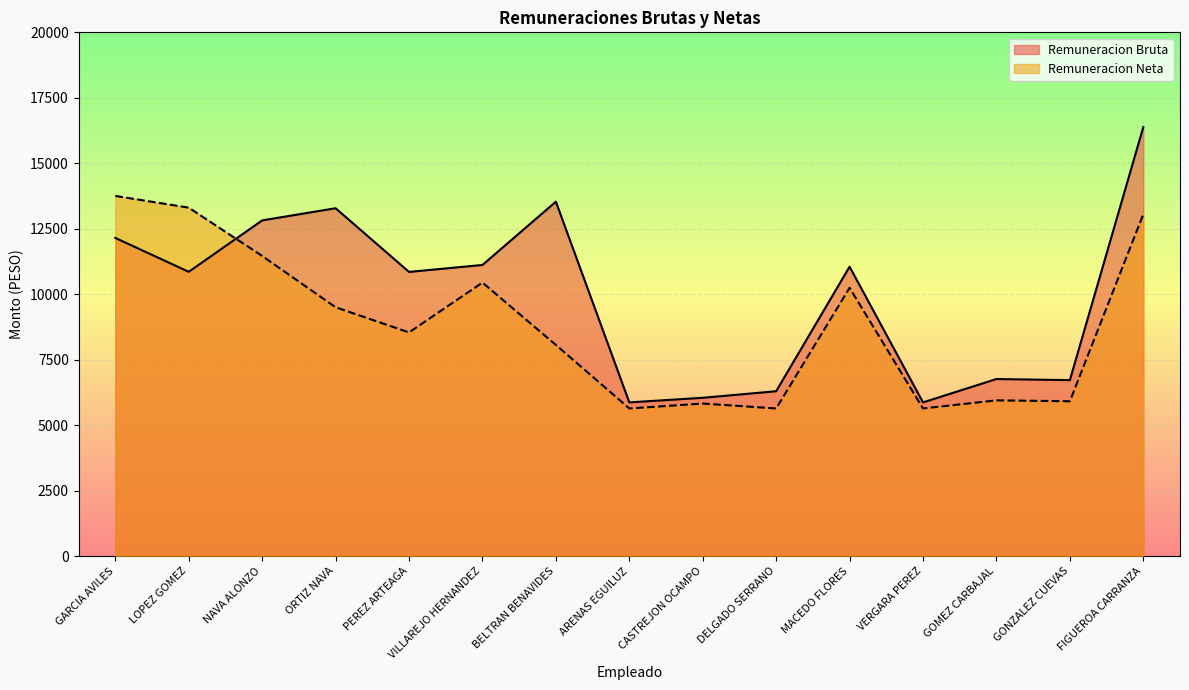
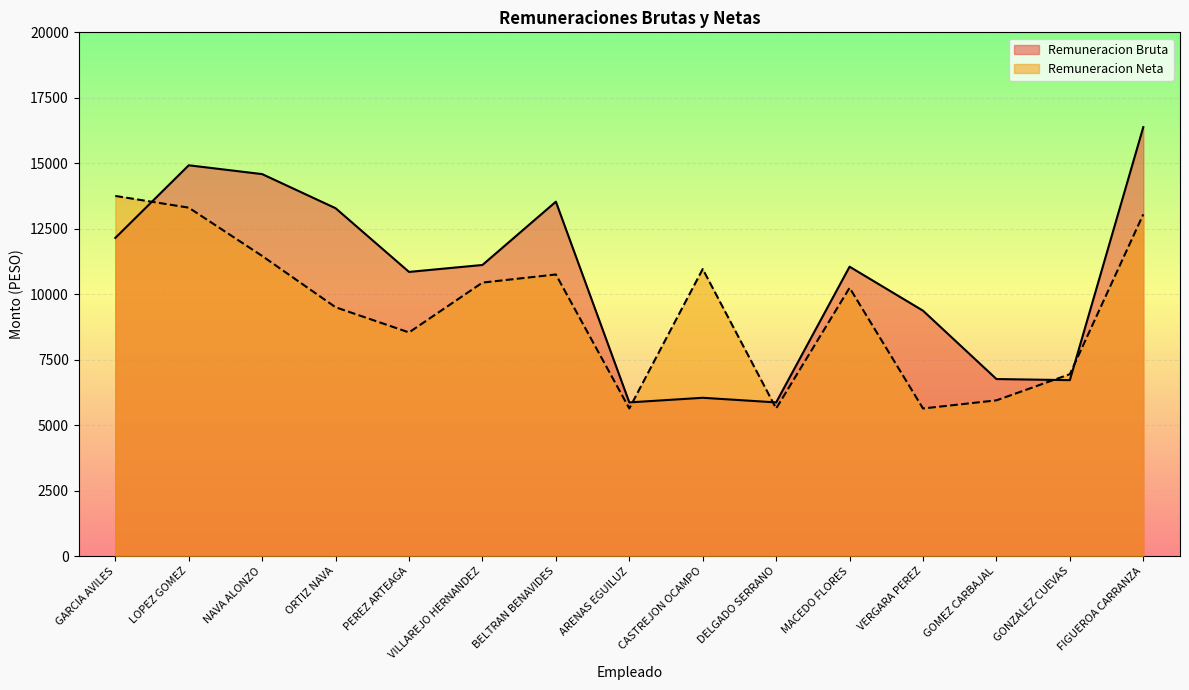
Remuneracion Bruta, LOPEZ GOMEZ: 10900 -> 14900
Remuneracion Bruta, NAVA ALONZO: 12800 -> 14600
Remuneracion Neta, BELTRAN BENAVIDES: 8100 -> 10800
Remuneracion Neta, CASTREJON OCAMPO: 5800 -> 11000
Remuneracion Bruta, DELGADO SERRANO: 6300 -> 5900
Remuneracion Bruta, VERGARA PEREZ: 5900 -> 9400
Remuneracion Neta, GONZALEZ CUEVAS: 5900 -> 6900
